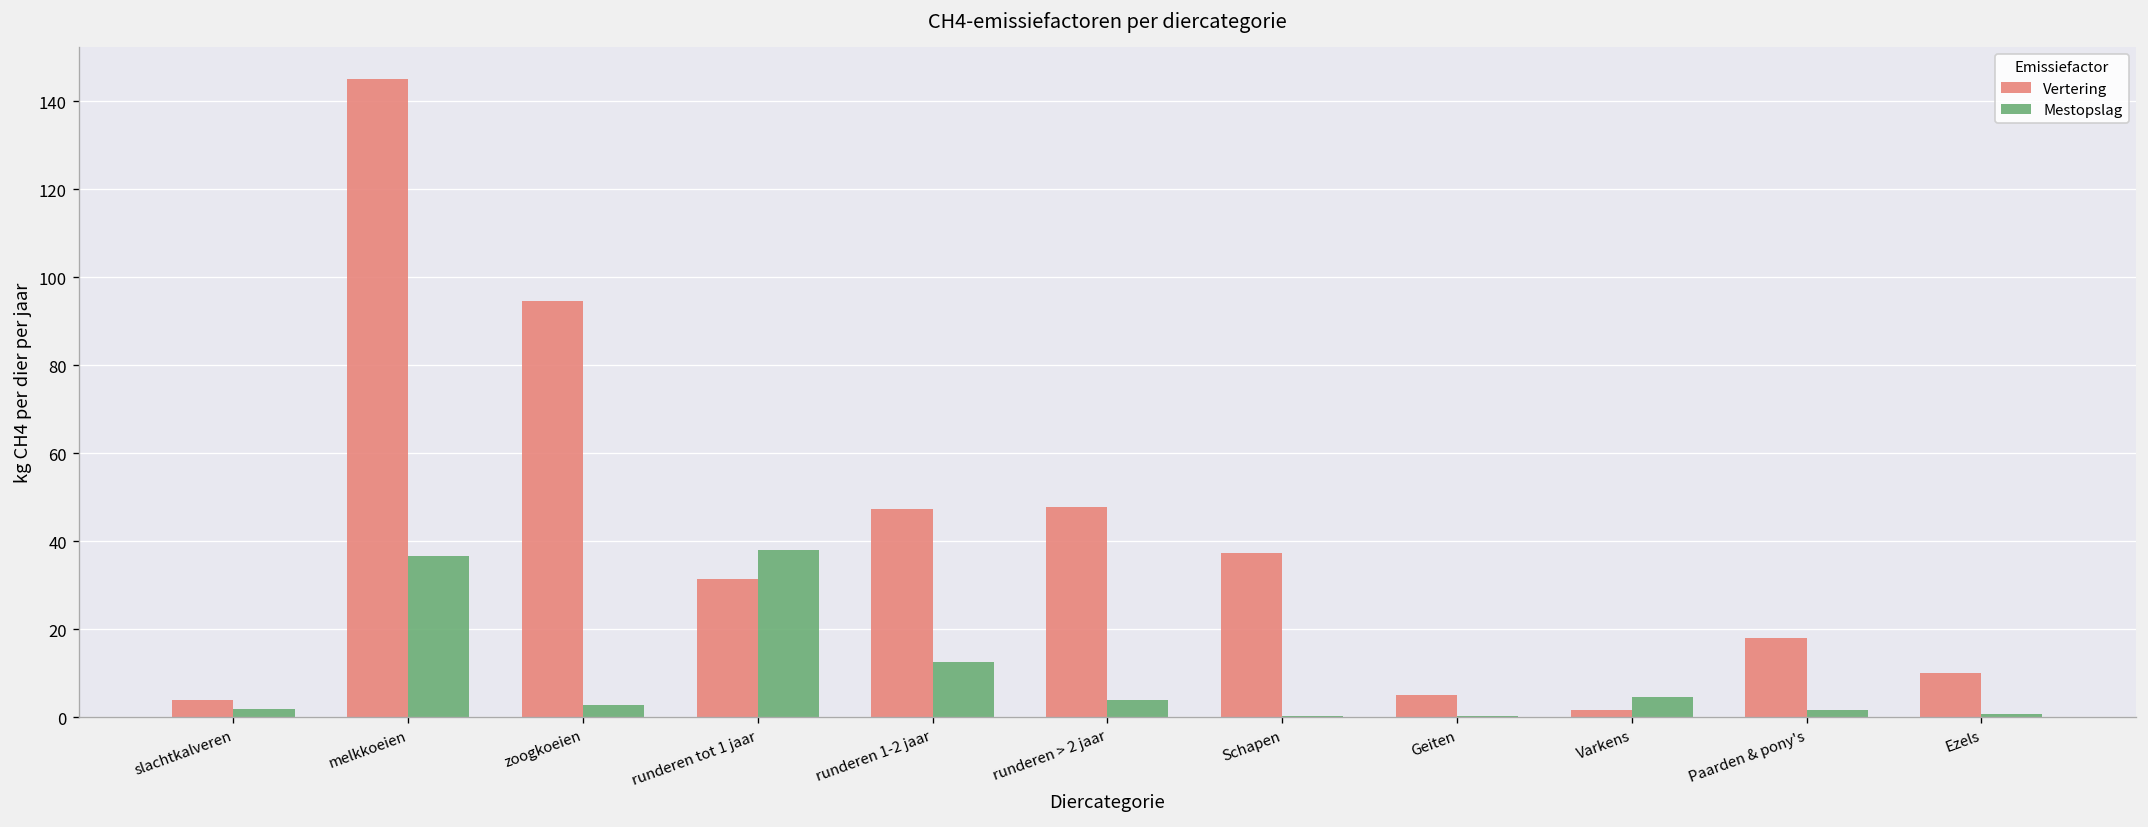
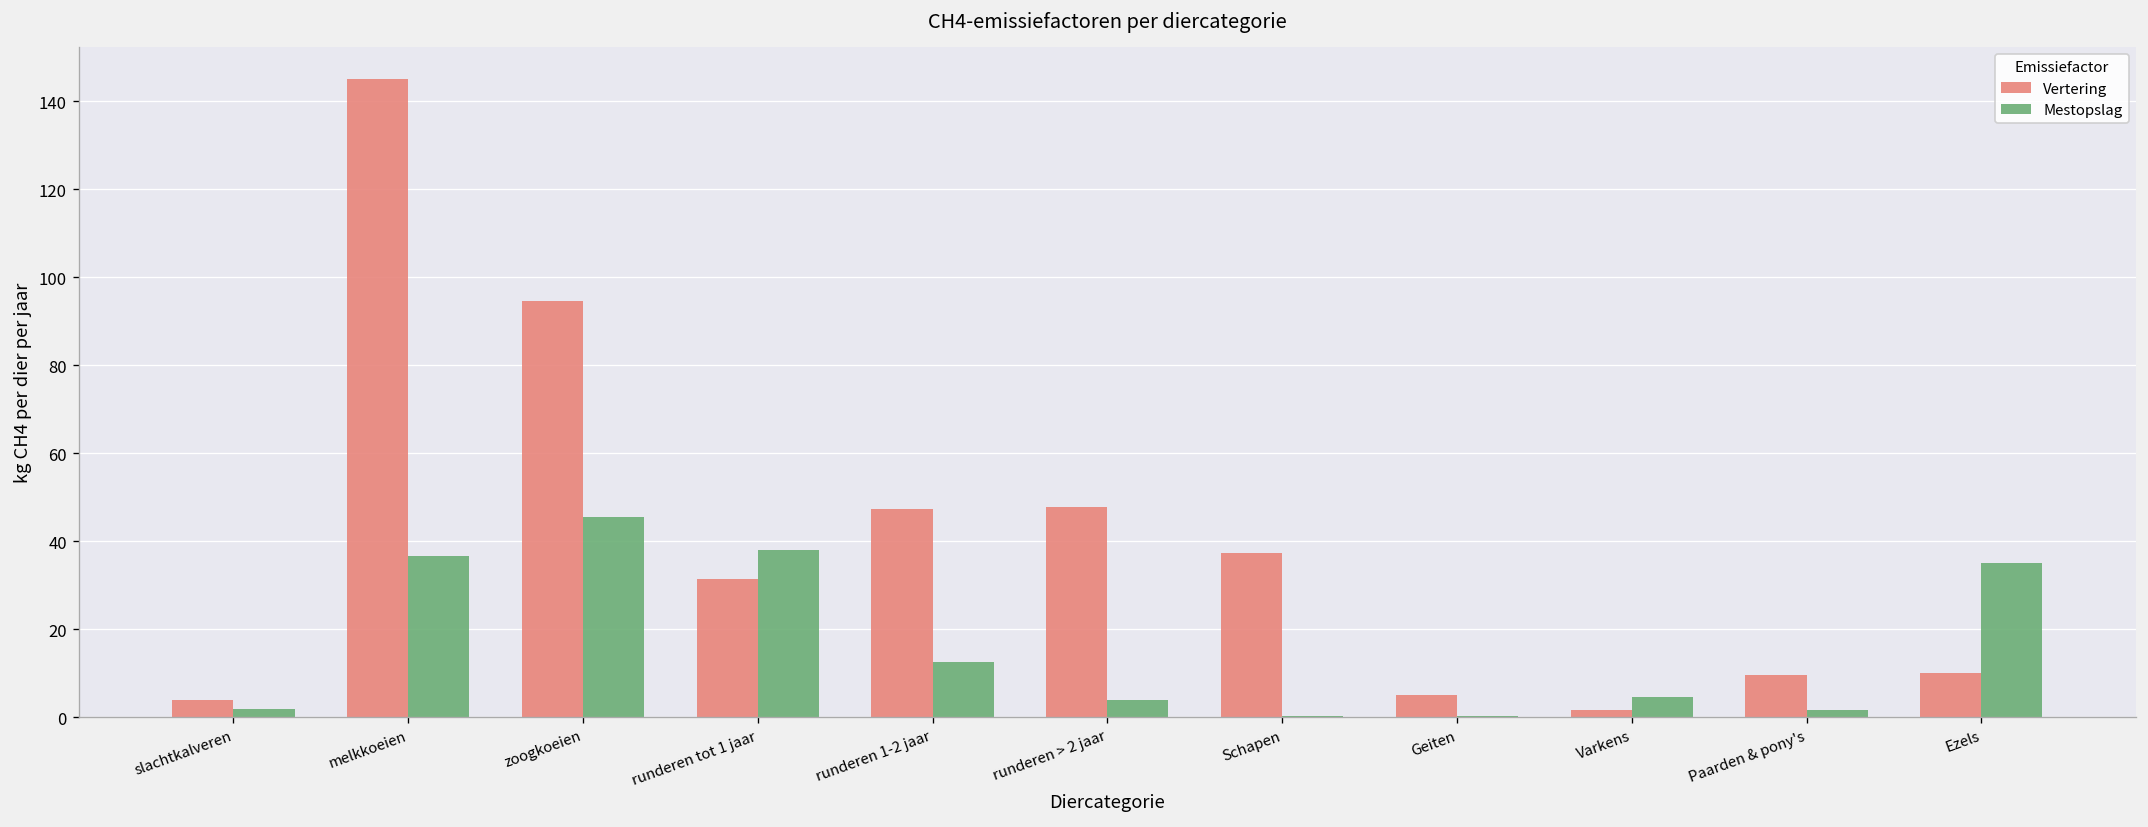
Mestopslag, zoogkoeien: 3 -> 45
Vertering, Paarden & pony's: 18 -> 10
Mestopslag, Ezels: 1 -> 35
